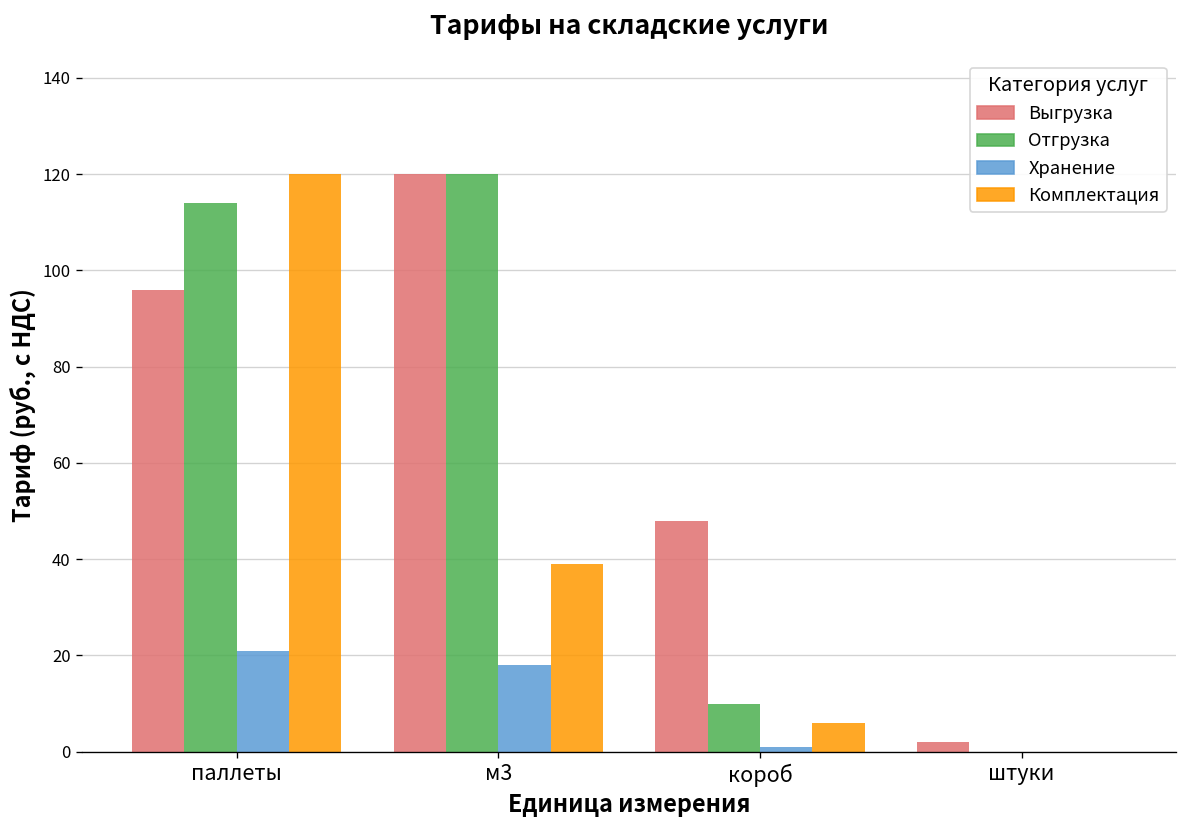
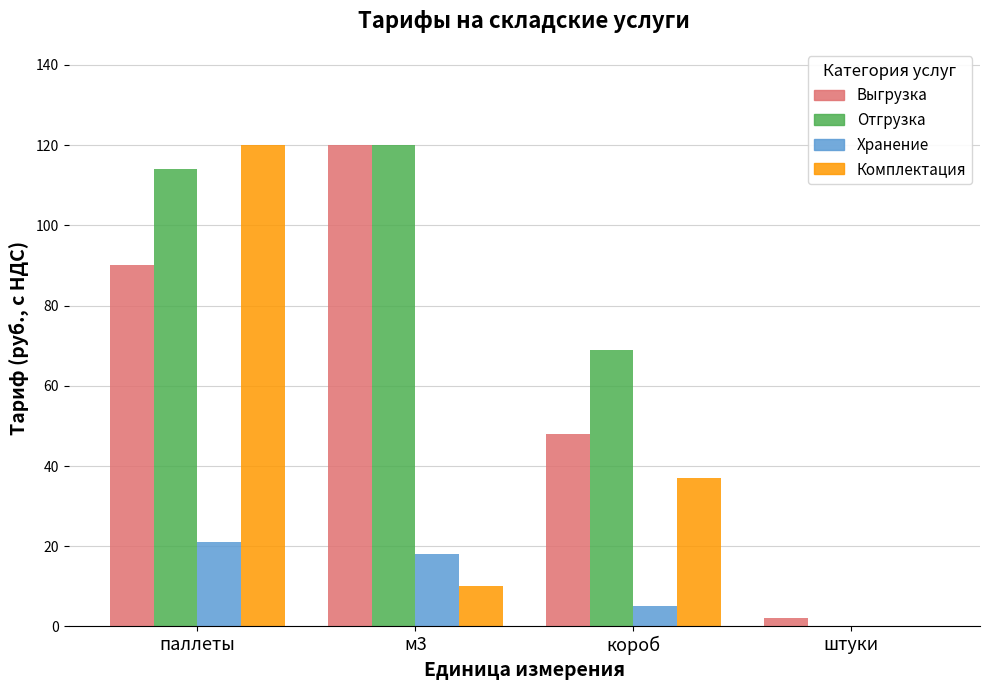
Выгрузка, паллеты: 96 -> 90
Комплектация, м3: 39 -> 10
Отгрузка, короб: 10 -> 69
Хранение, короб: 1 -> 5
Комплектация, короб: 6 -> 37
